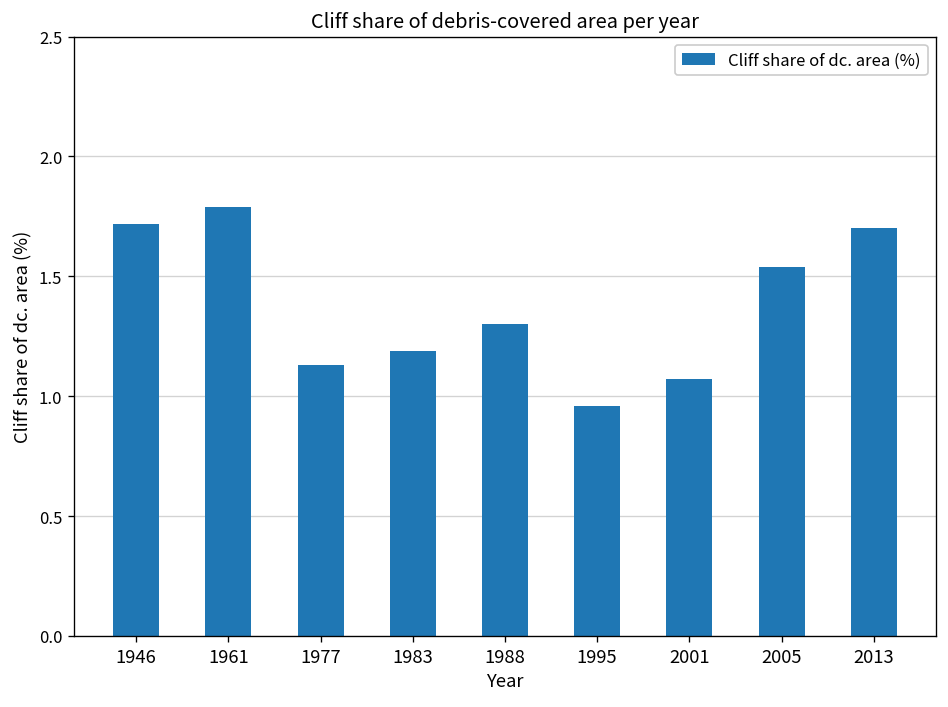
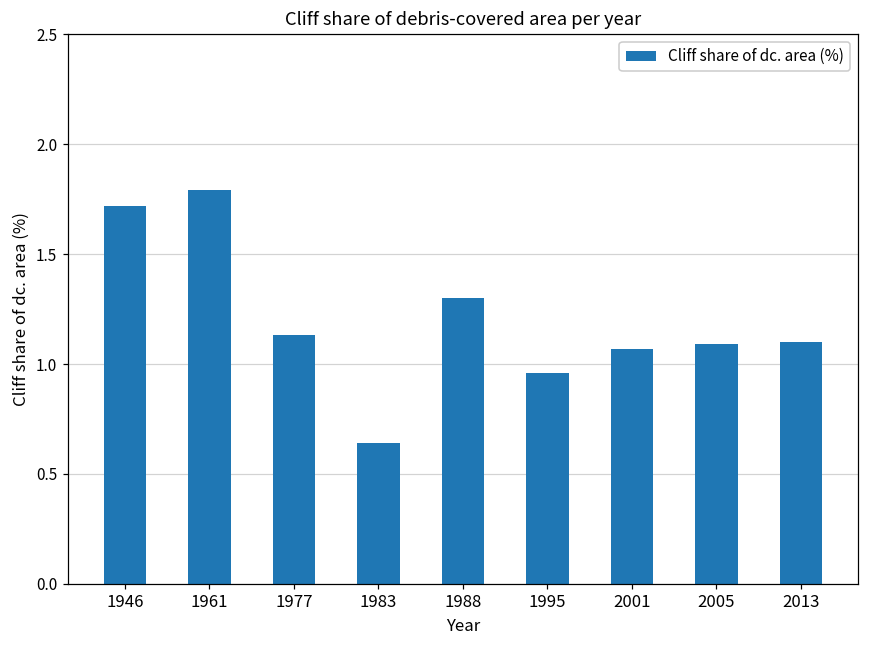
1983: 1.19 -> 0.64
2005: 1.54 -> 1.09
2013: 1.7 -> 1.1
